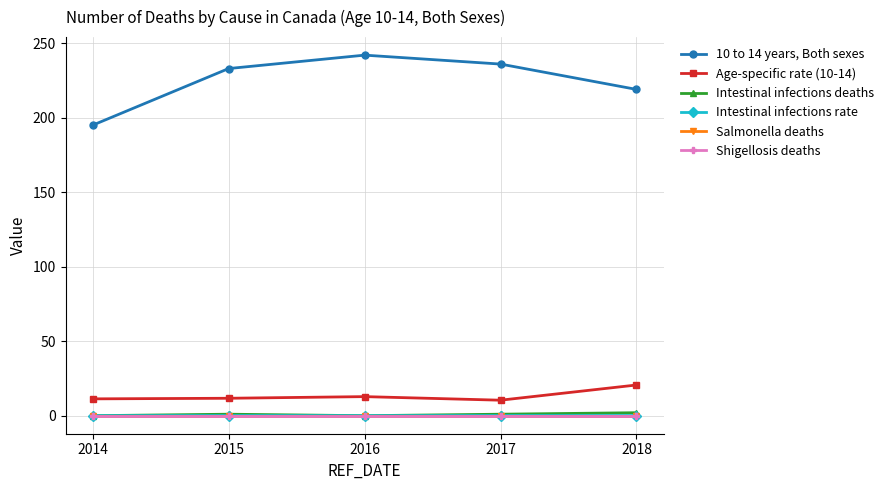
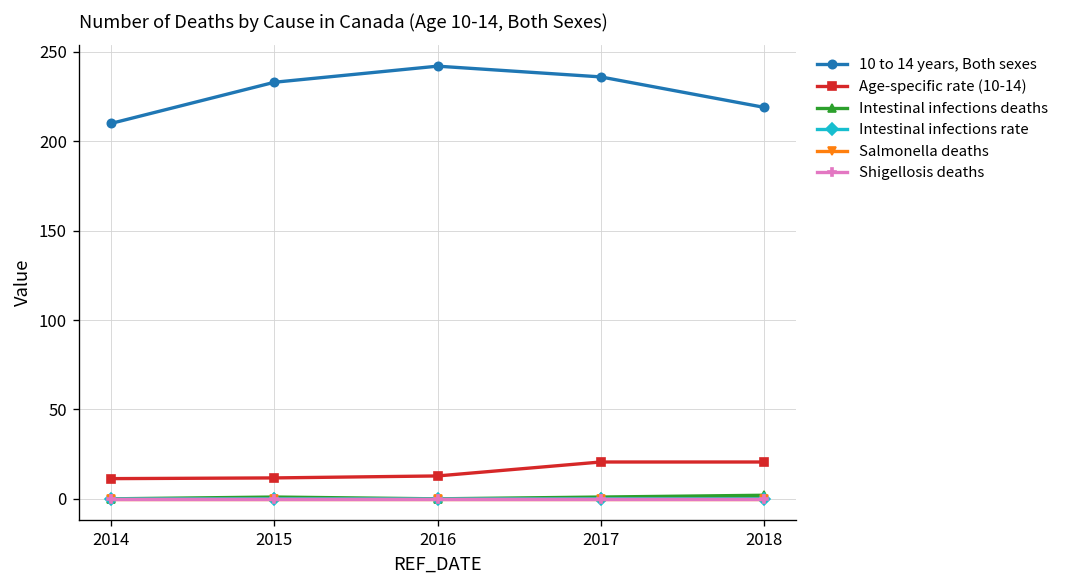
10 to 14 years, Both sexes, 2014: 195 -> 210
Age-specific rate (10-14), 2017: 10 -> 21
